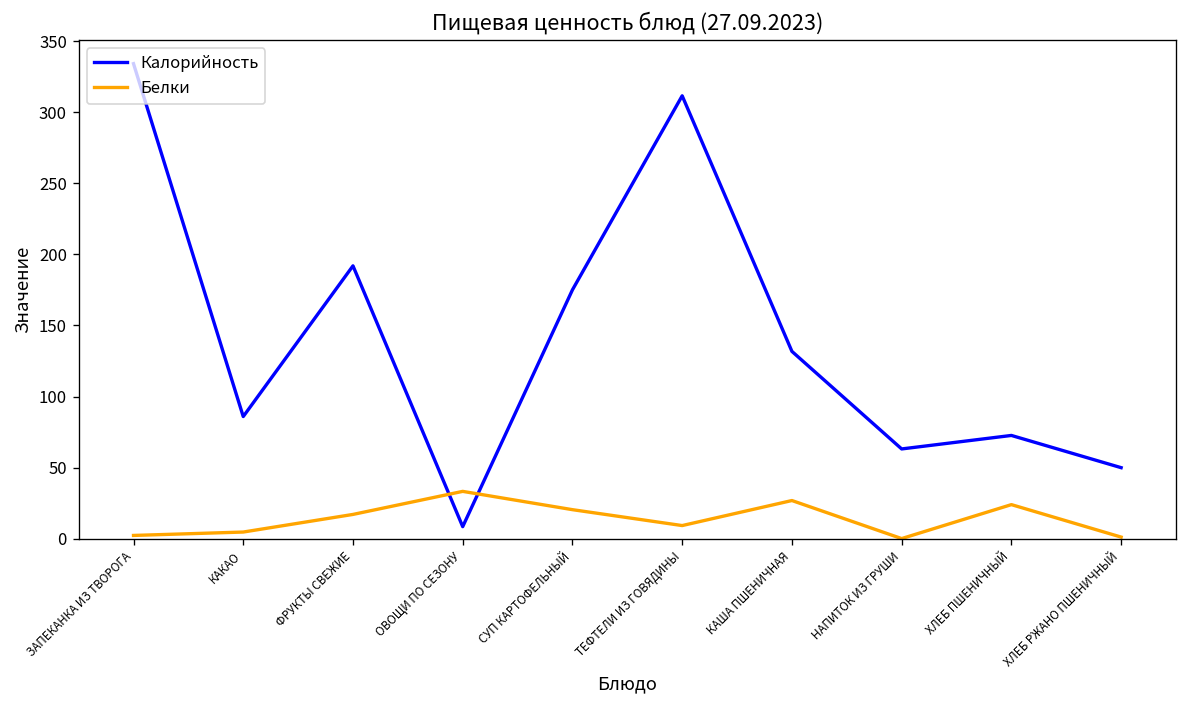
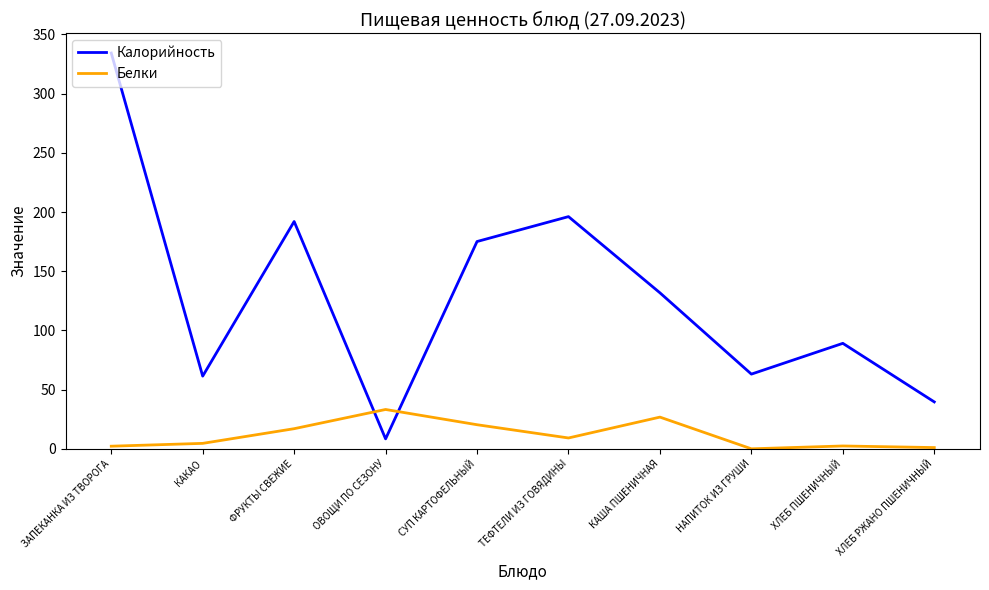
Калорийность, КАКАО: 86 -> 61
Калорийность, ТЕФТЕЛИ ИЗ ГОВЯДИНЫ: 312 -> 196
Калорийность, ХЛЕБ ПШЕНИЧНЫЙ: 73 -> 89
Белки, ХЛЕБ ПШЕНИЧНЫЙ: 24 -> 2
Калорийность, ХЛЕБ РЖАНО ПШЕНИЧНЫЙ: 50 -> 40
